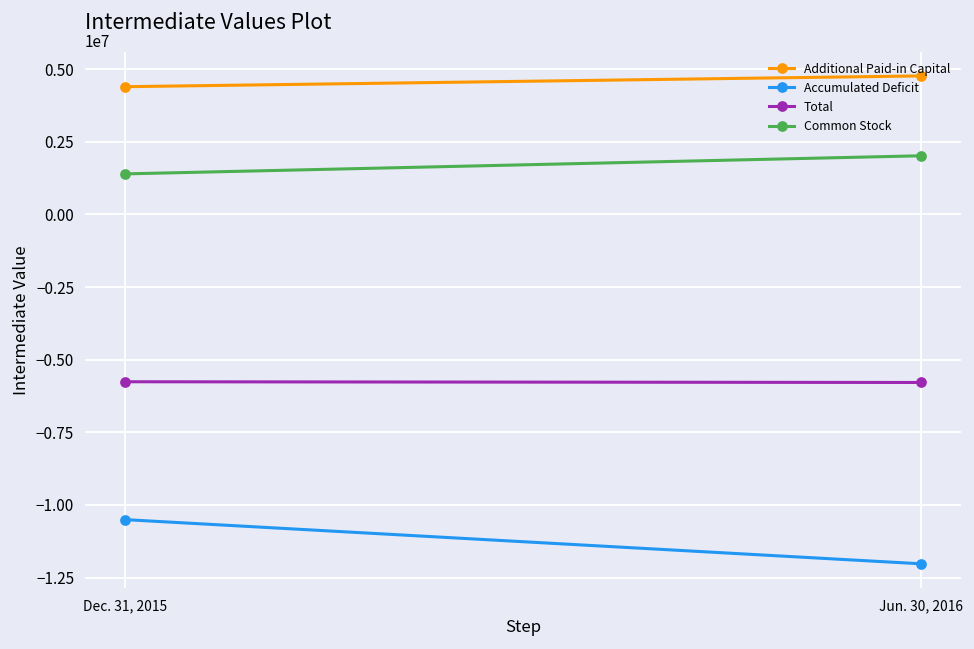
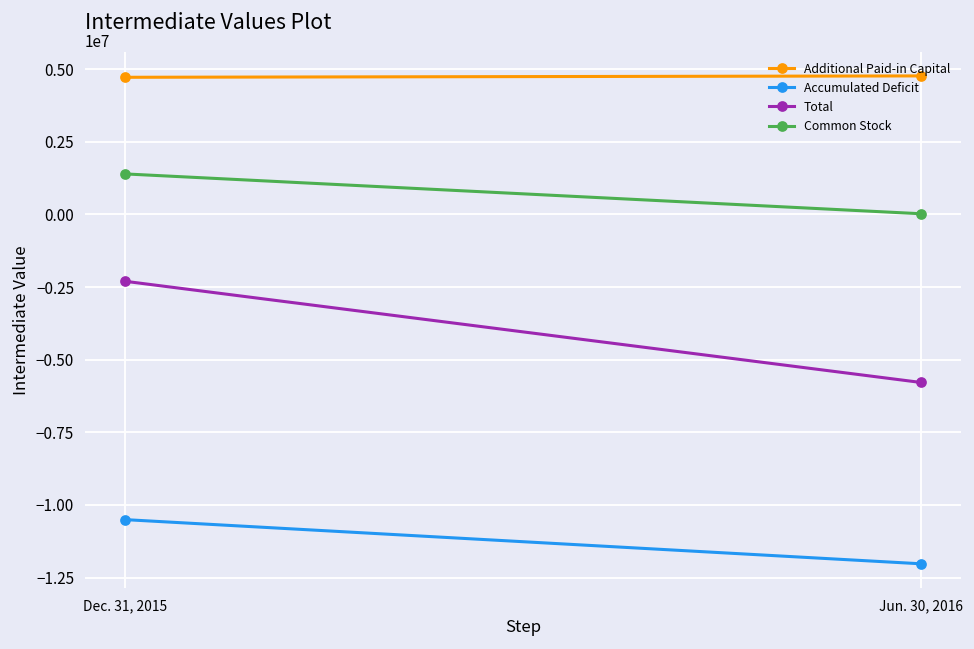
Additional Paid-in Capital, Dec. 31, 2015: 4400000 -> 4700000
Total, Dec. 31, 2015: -5800000 -> -2300000
Common Stock, Jun. 30, 2016: 2000000 -> 0
